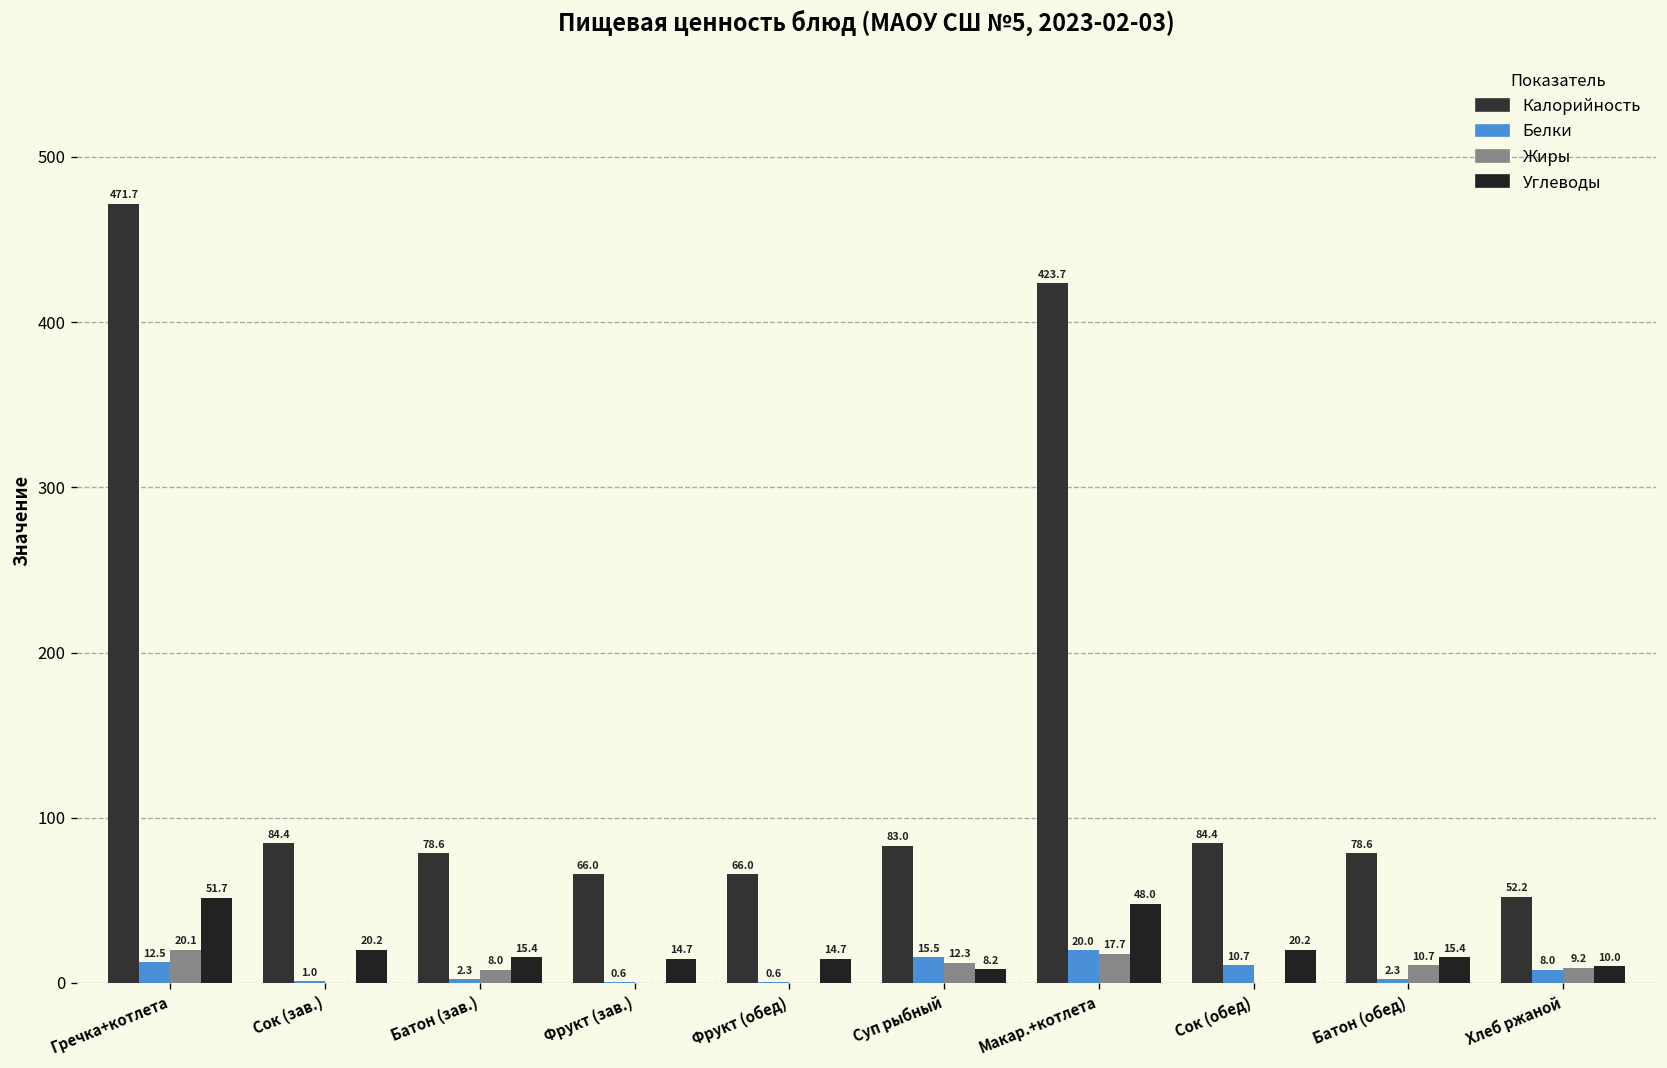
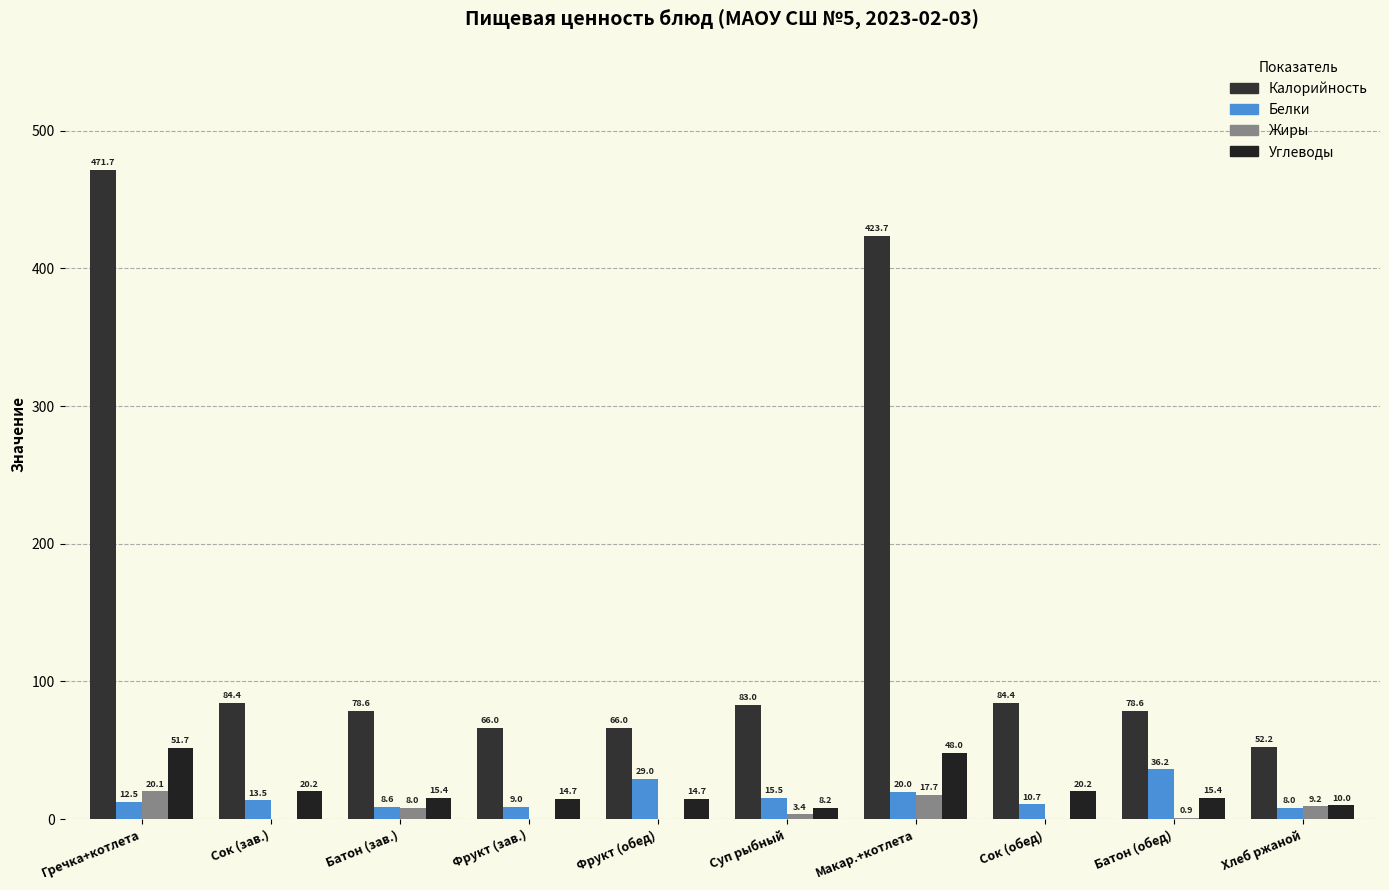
Белки, Сок (зав.): 1.0 -> 13.5
Белки, Батон (зав.): 2.3 -> 8.6
Белки, Фрукт (зав.): 0.6 -> 9.0
Белки, Фрукт (обед): 0.6 -> 29.0
Жиры, Суп рыбный: 12.3 -> 3.4
Белки, Батон (обед): 2.3 -> 36.2
Жиры, Батон (обед): 10.7 -> 0.9
